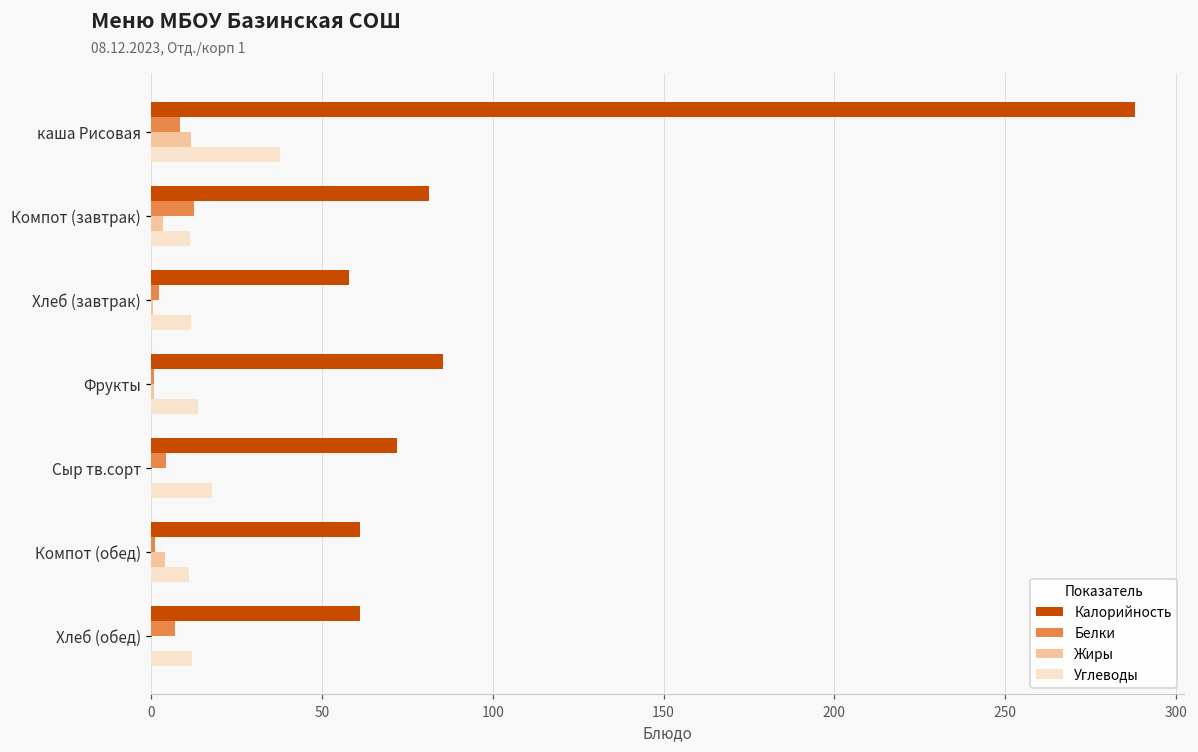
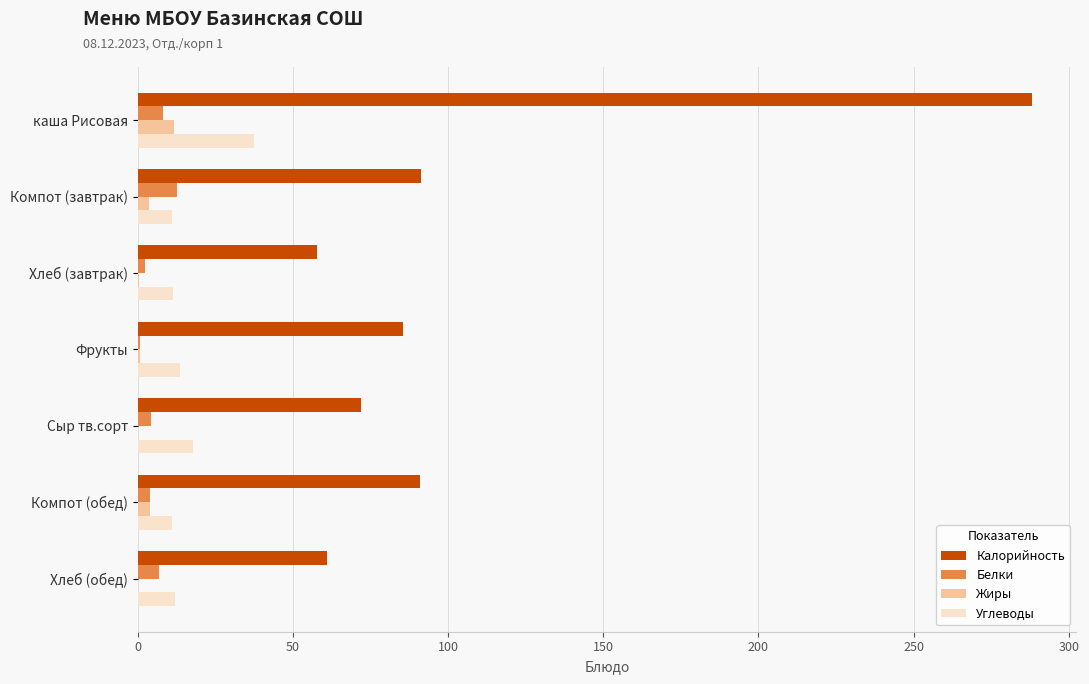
Калорийность, Компот (завтрак): 81 -> 91
Калорийность, Компот (обед): 61 -> 91
Белки, Компот (обед): 1 -> 4
